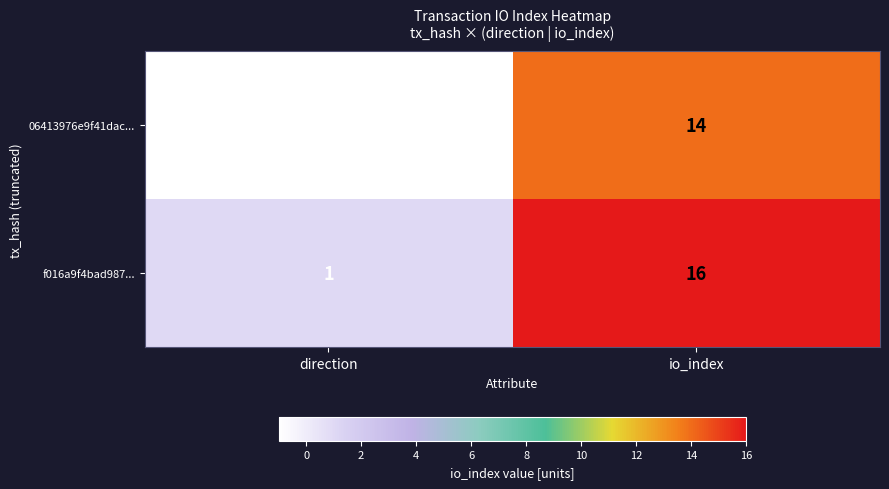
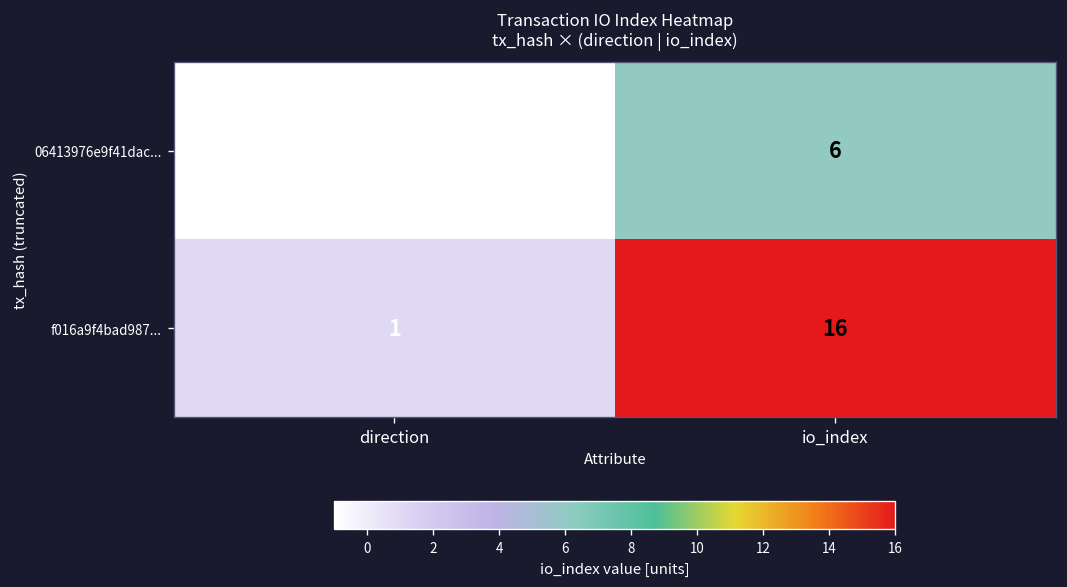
06413976e9f41dac..., io_index: 14 -> 6
